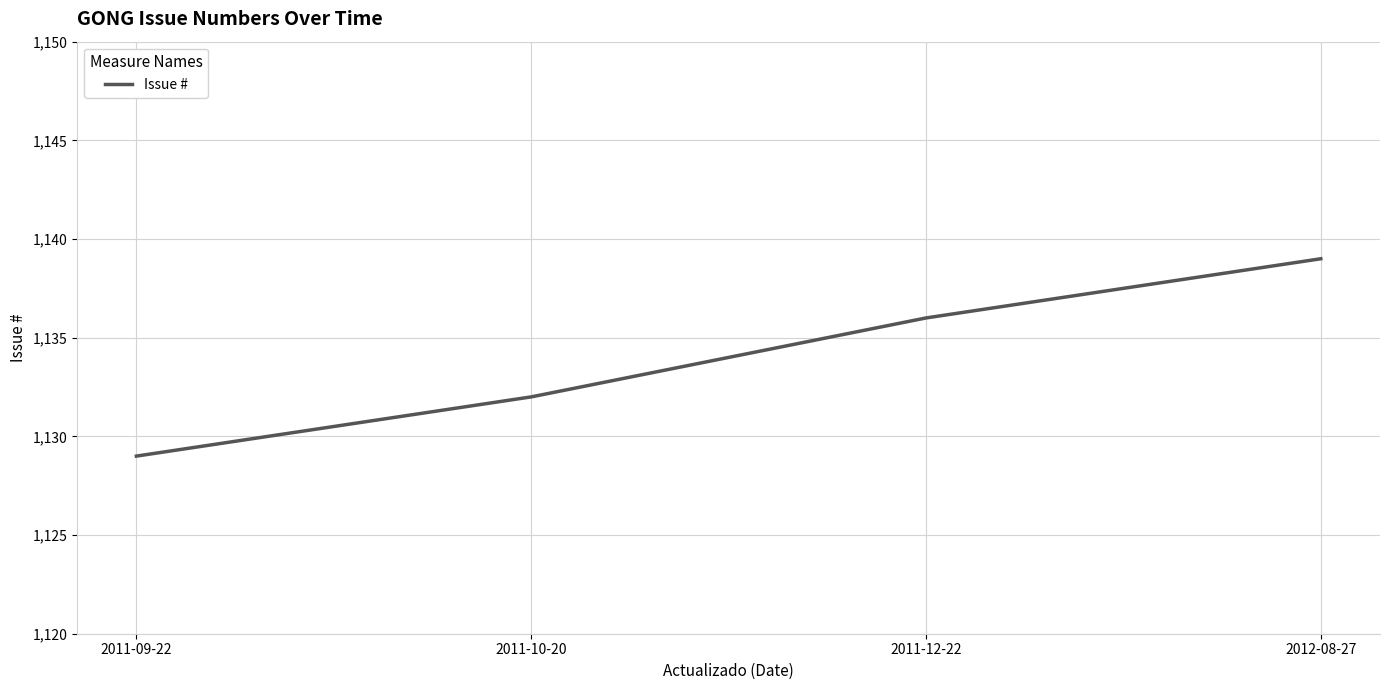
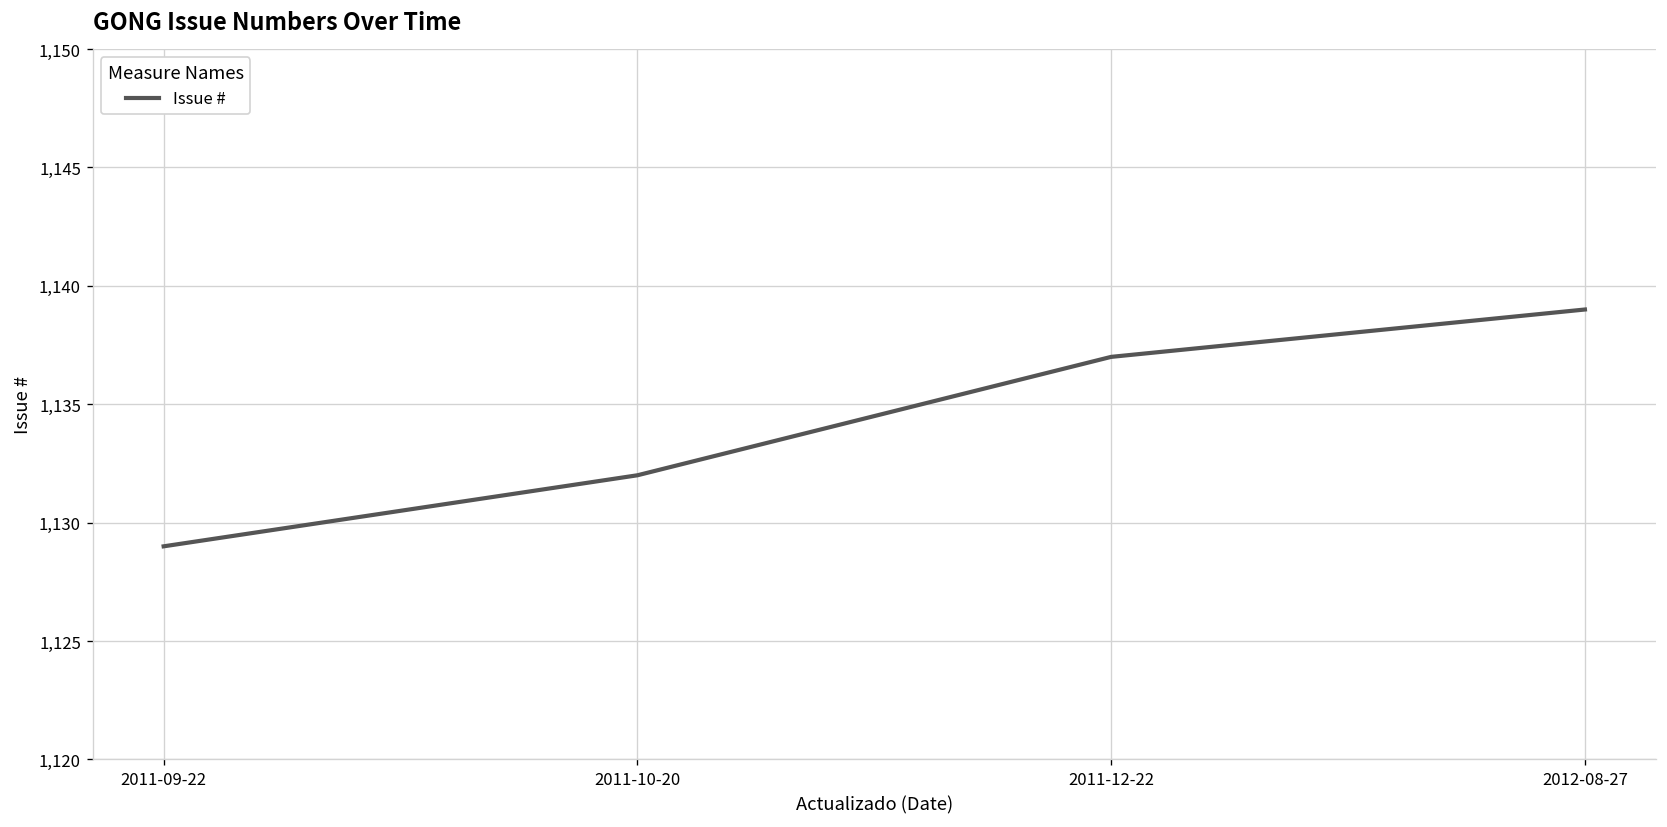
2011-12-22: 1,136 -> 1,137
